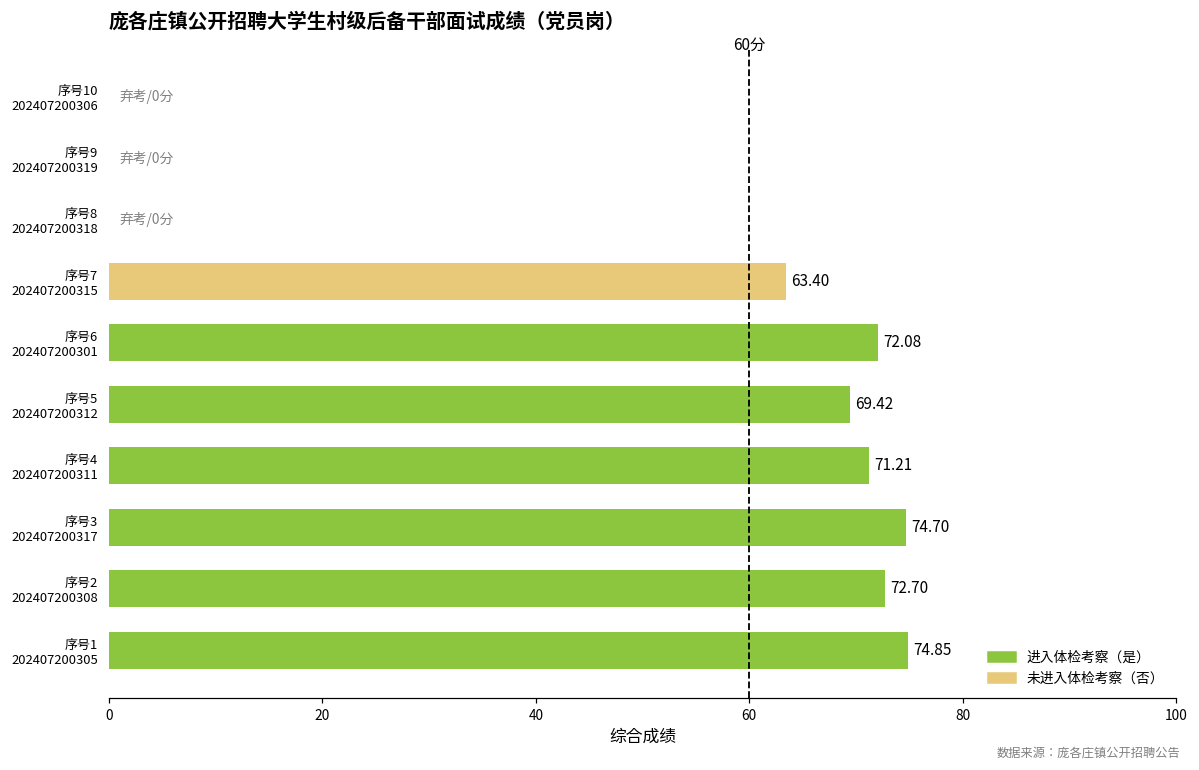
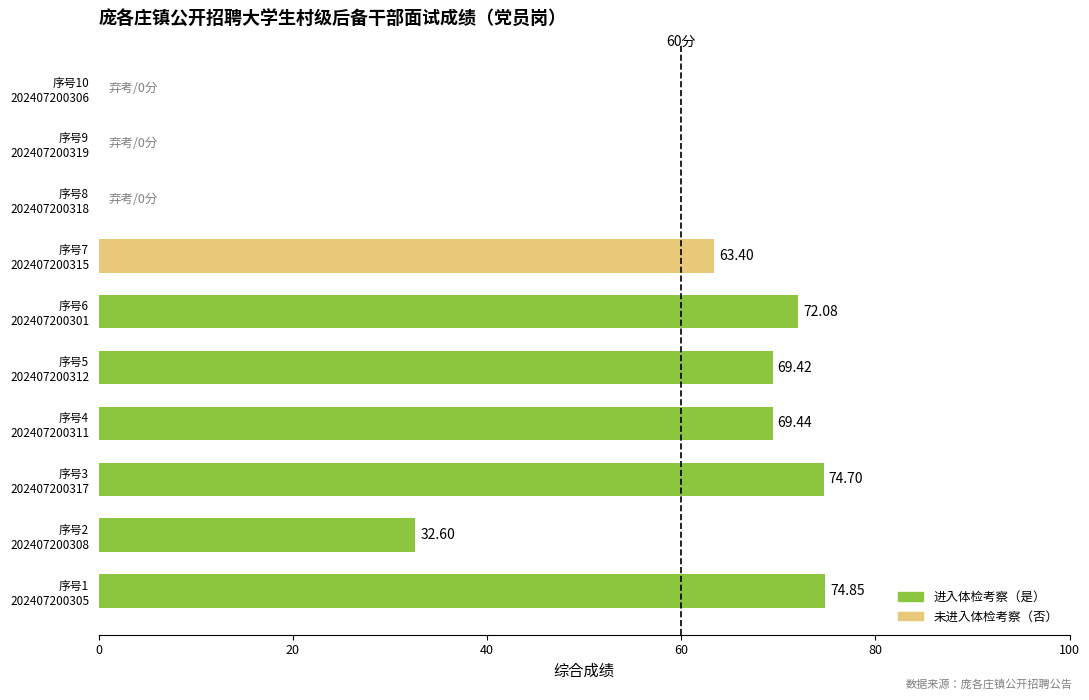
序号4 202407200311: 71.21 -> 69.44
序号2 202407200308: 72.70 -> 32.60
